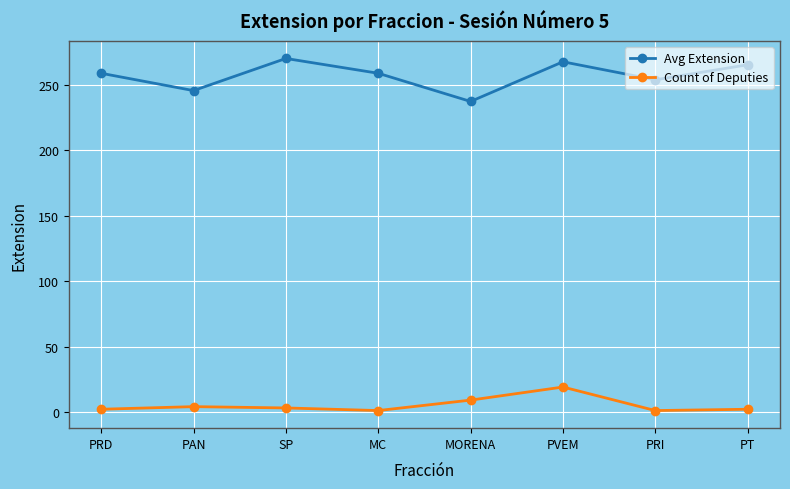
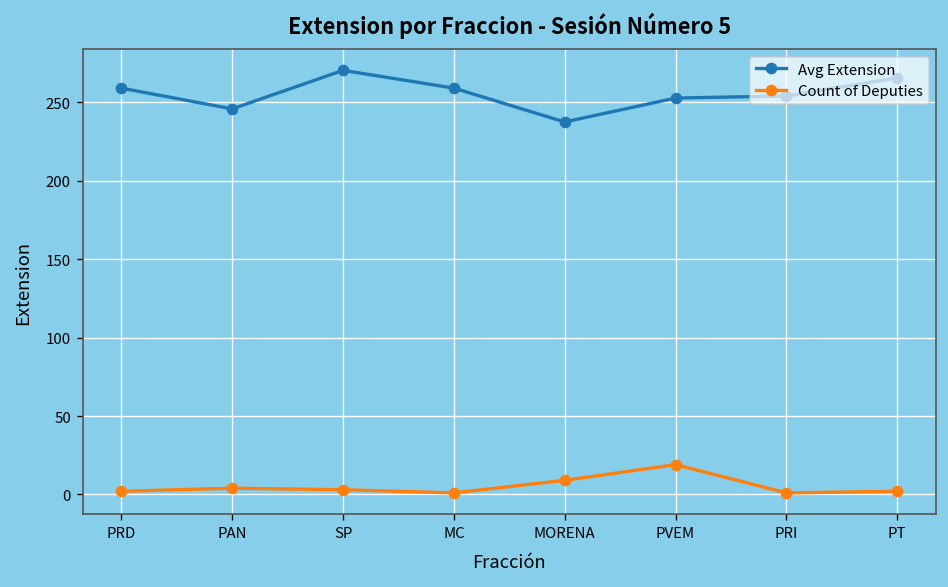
Avg Extension, PVEM: 268 -> 253
